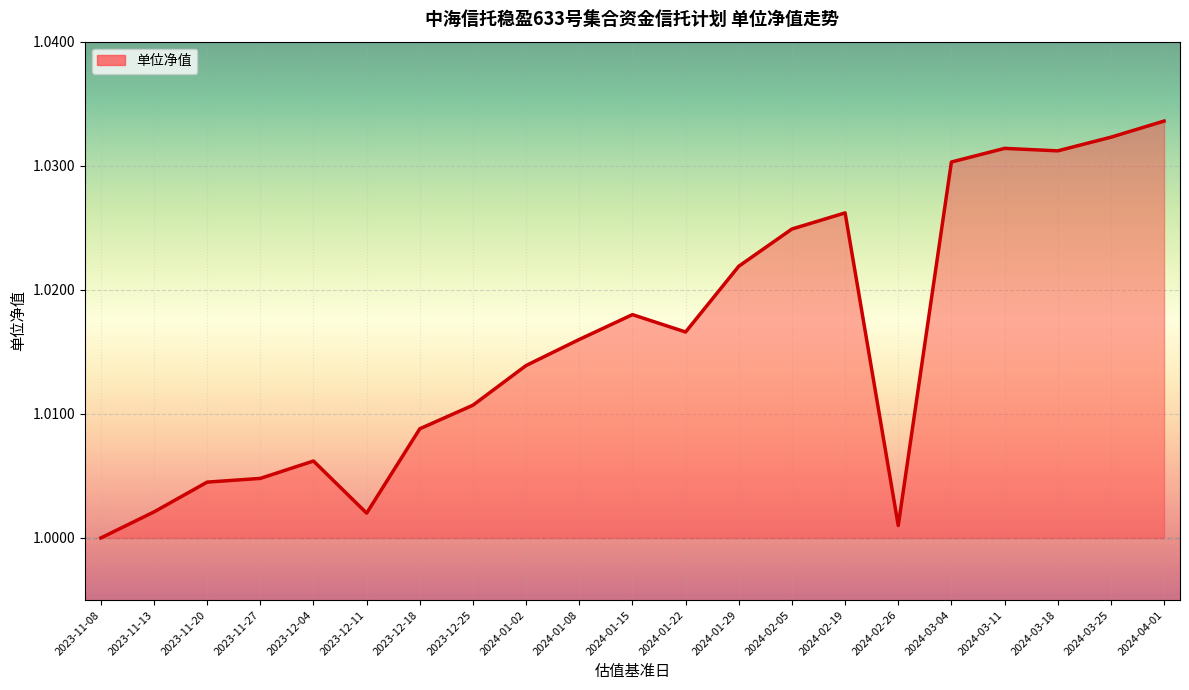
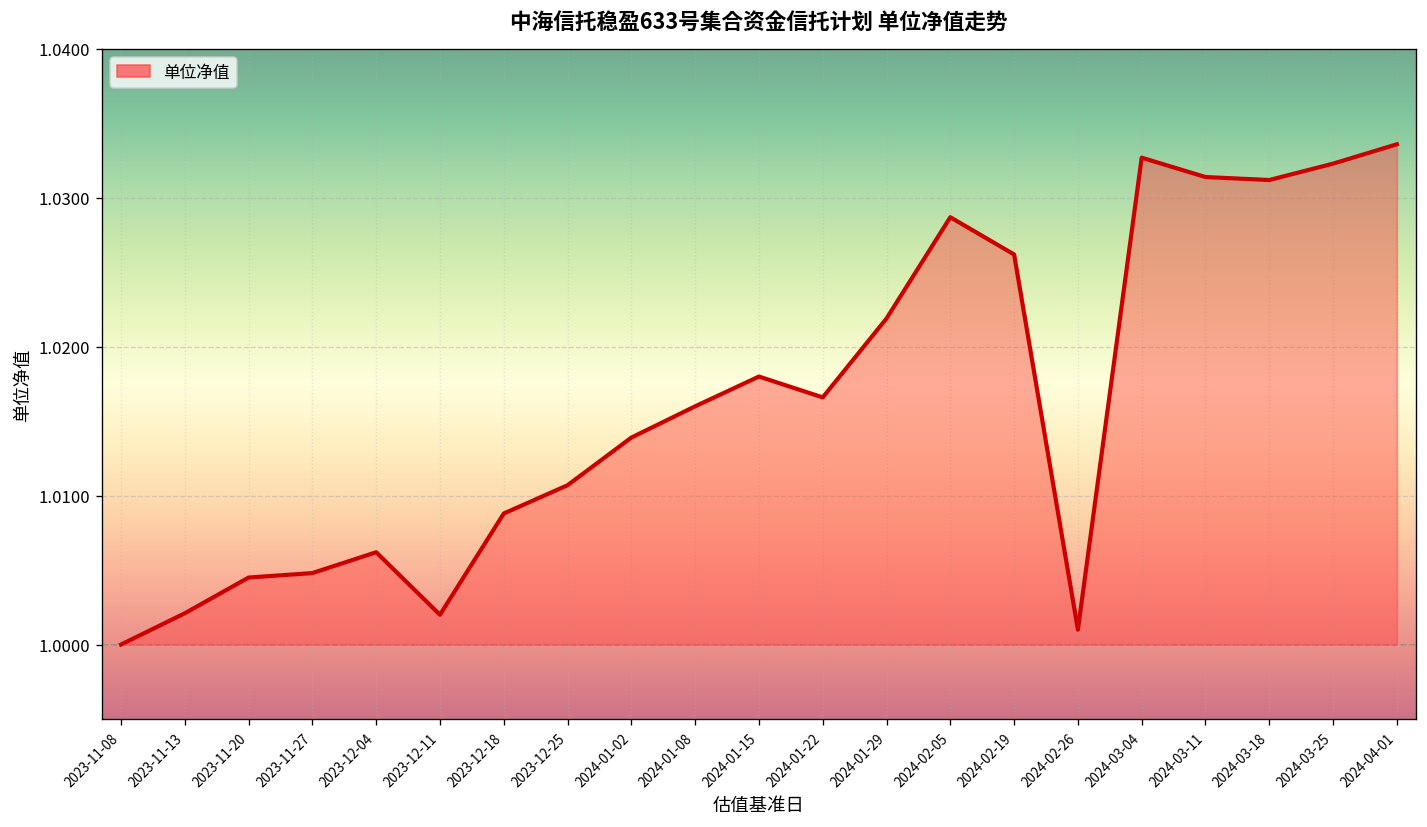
2024-02-05: 1.0249 -> 1.0287
2024-03-04: 1.0303 -> 1.0327
